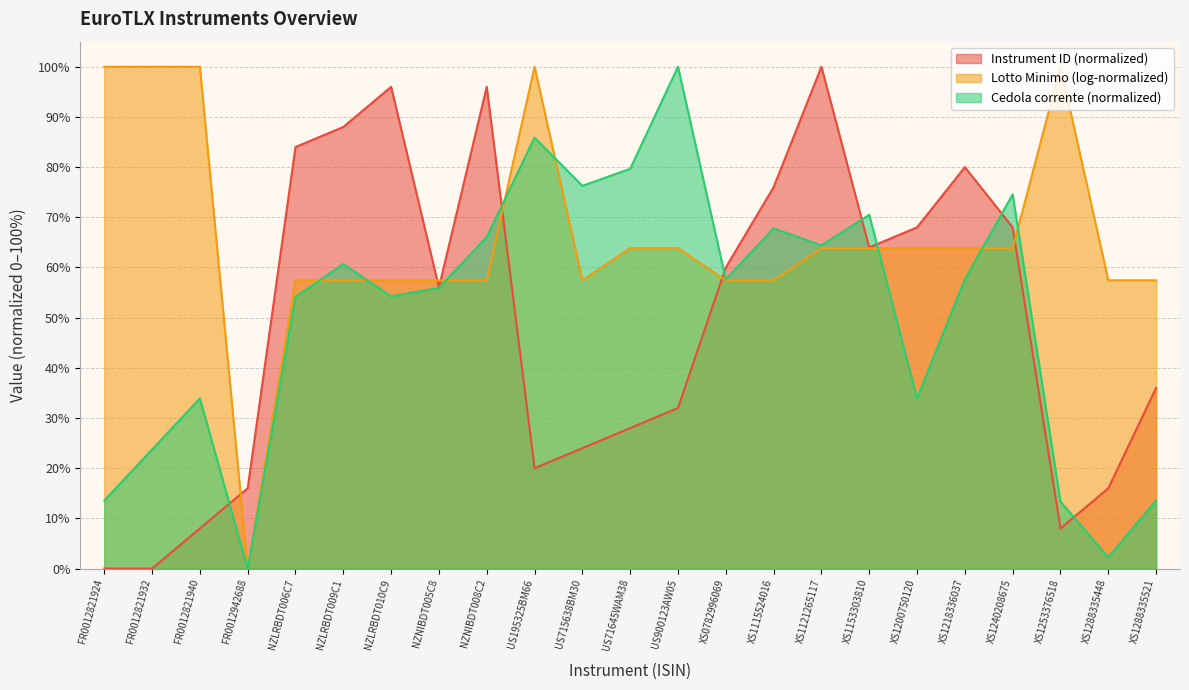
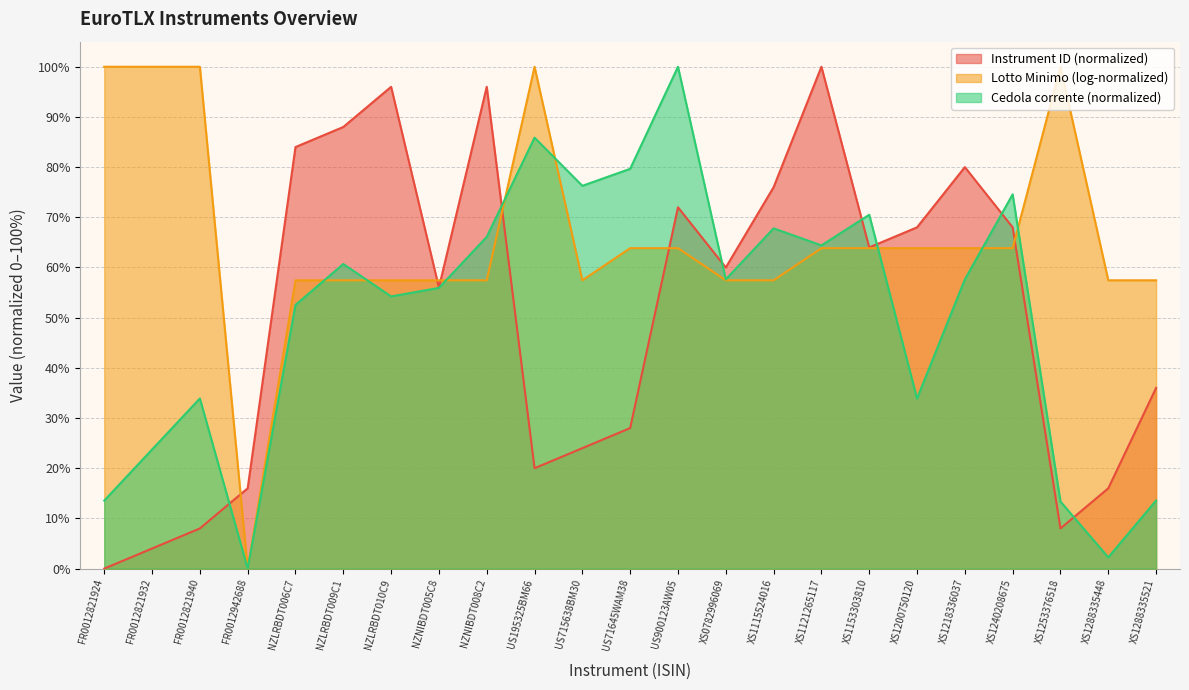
Instrument ID (normalized), FR0012821932: 0% -> 4%
Cedola corrente (normalized), NZLRBDT006C7: 54% -> 53%
Instrument ID (normalized), US900123AW05: 32% -> 72%
